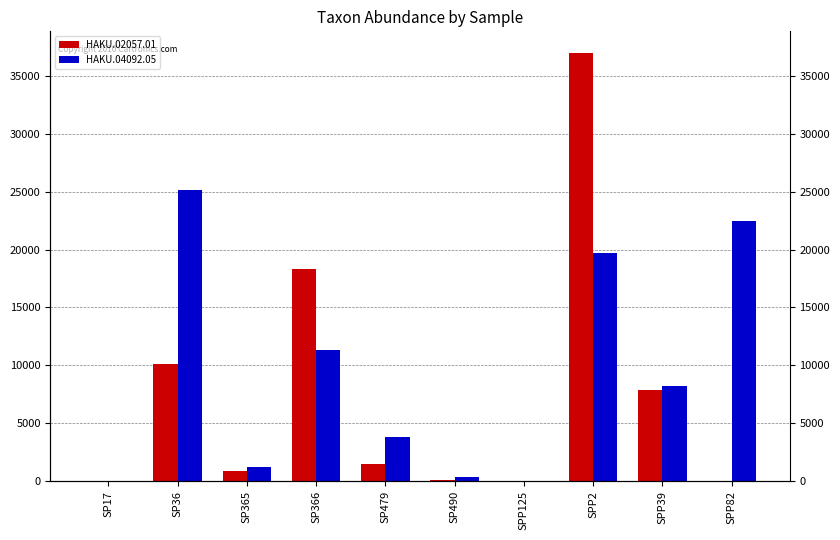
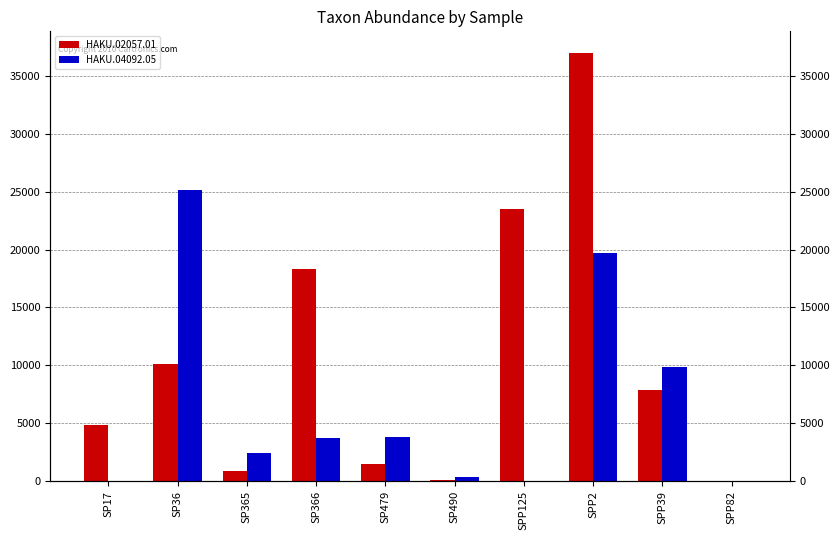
HAKU.02057.01, SP17: 0 -> 4900
HAKU.04092.05, SP365: 1200 -> 2400
HAKU.04092.05, SP366: 11400 -> 3800
HAKU.02057.01, SPP125: 0 -> 23500
HAKU.04092.05, SPP39: 8200 -> 9900
HAKU.04092.05, SPP82: 22500 -> 0
